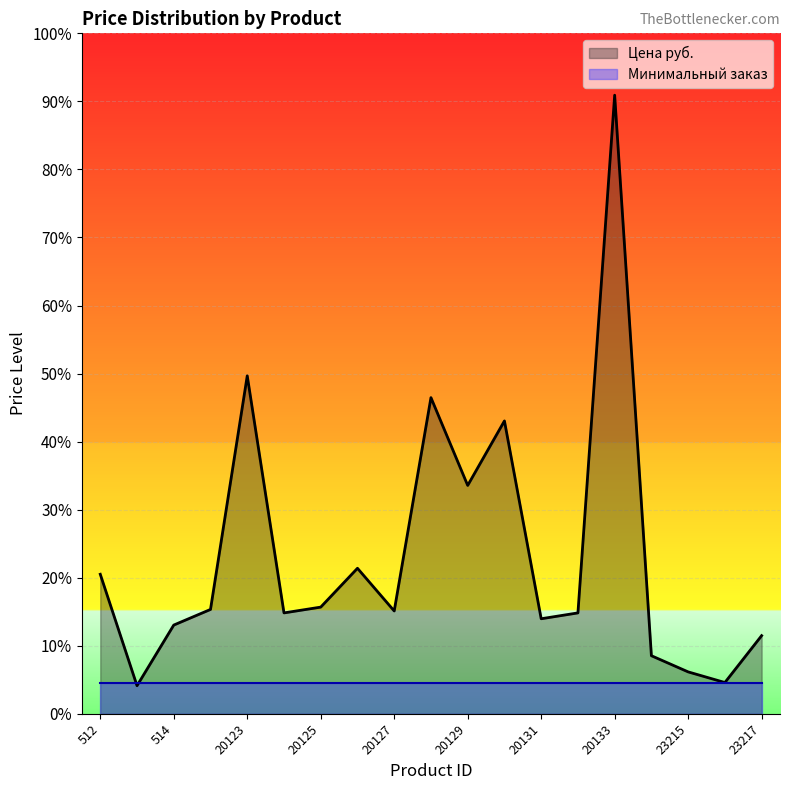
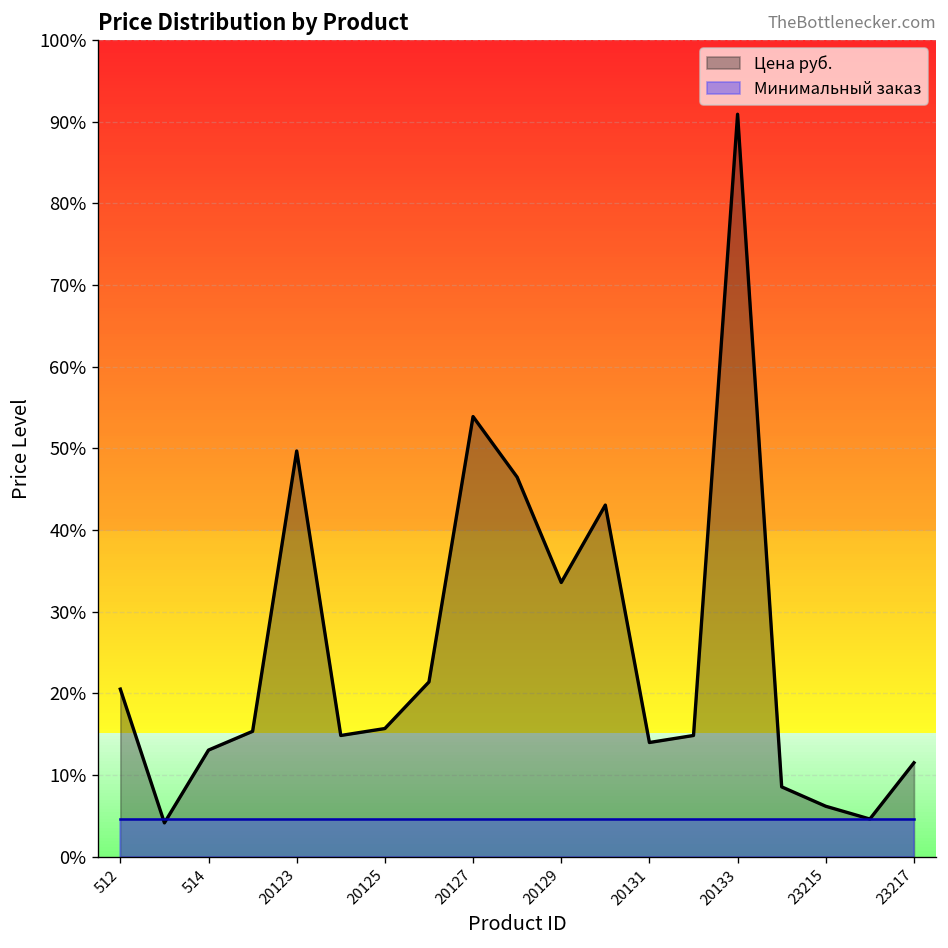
Цена руб., 20127: 15% -> 54%
